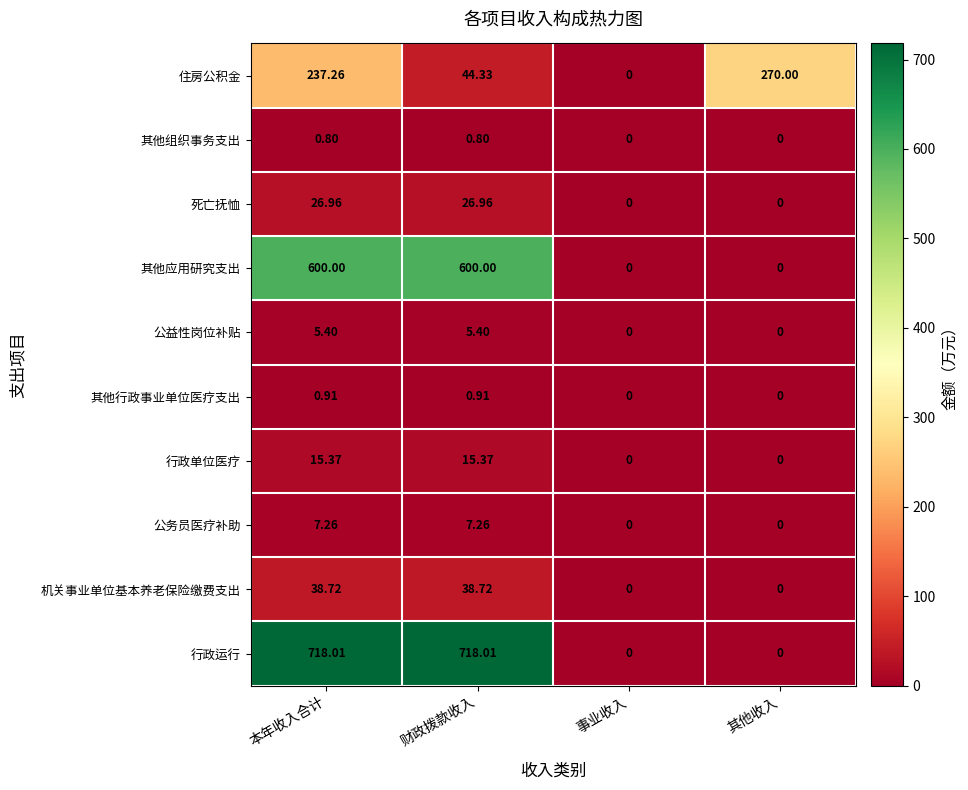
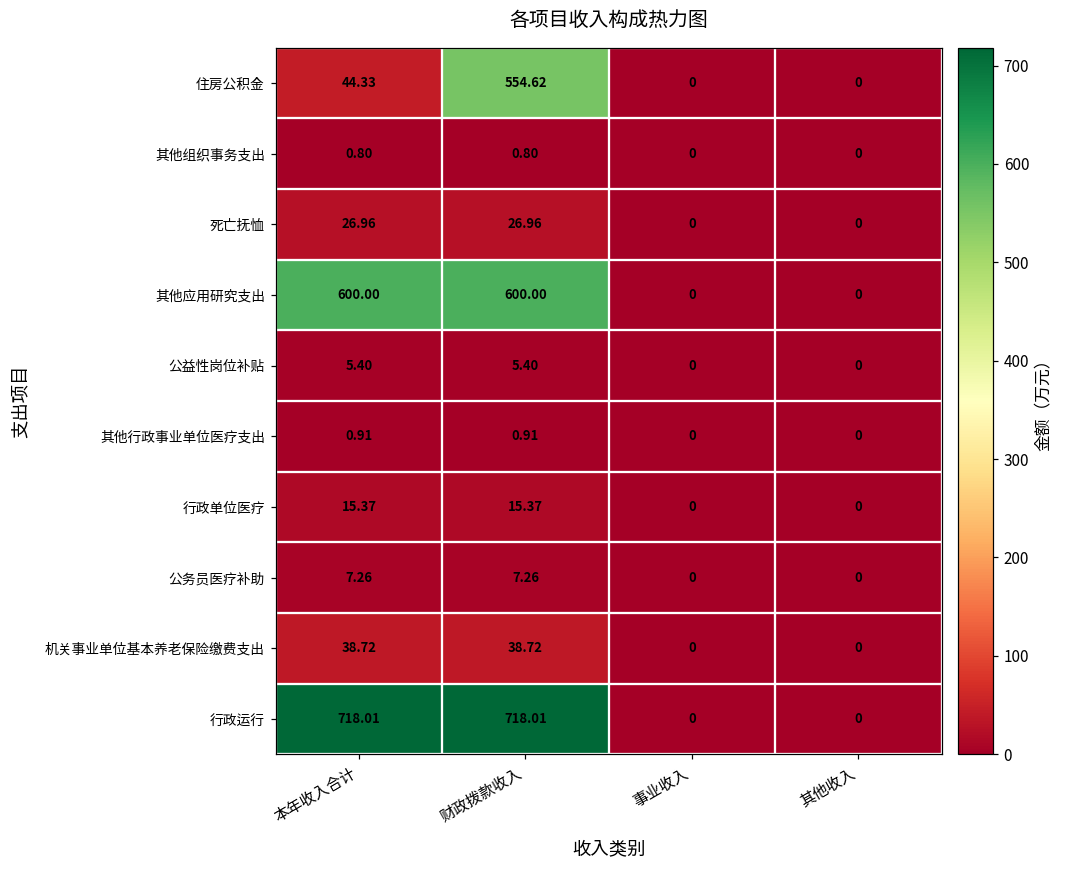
住房公积金, 本年收入合计: 237.26 -> 44.33
住房公积金, 财政拨款收入: 44.33 -> 554.62
住房公积金, 其他收入: 270.00 -> 0
